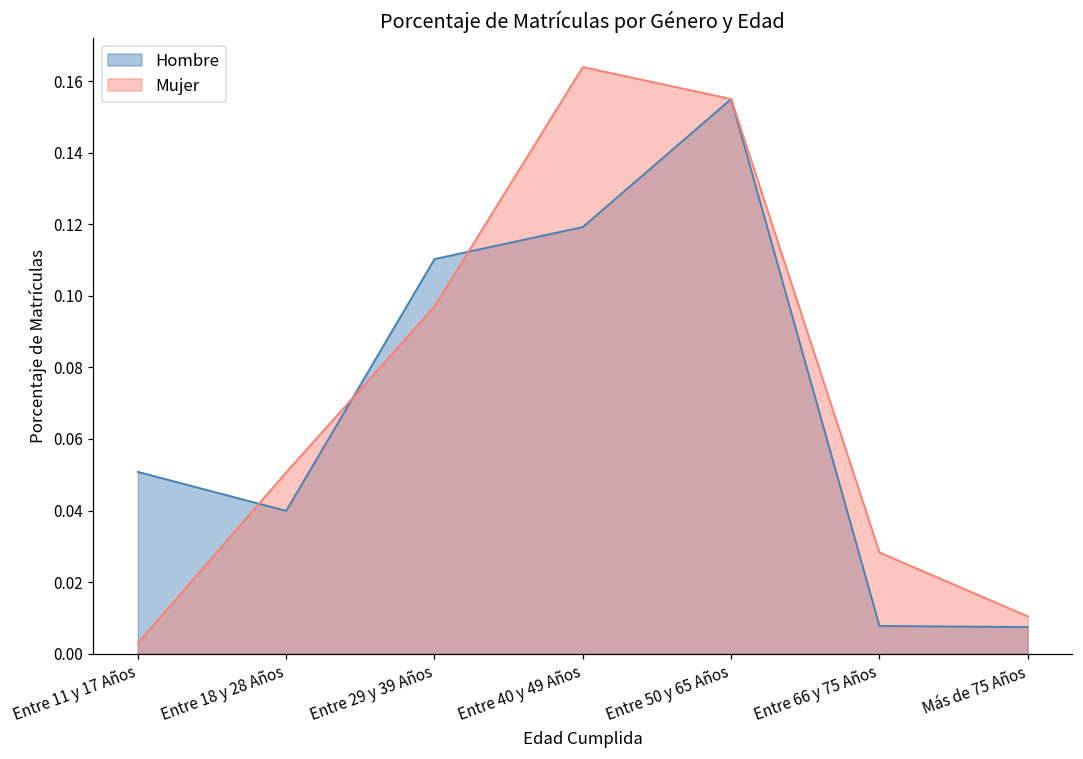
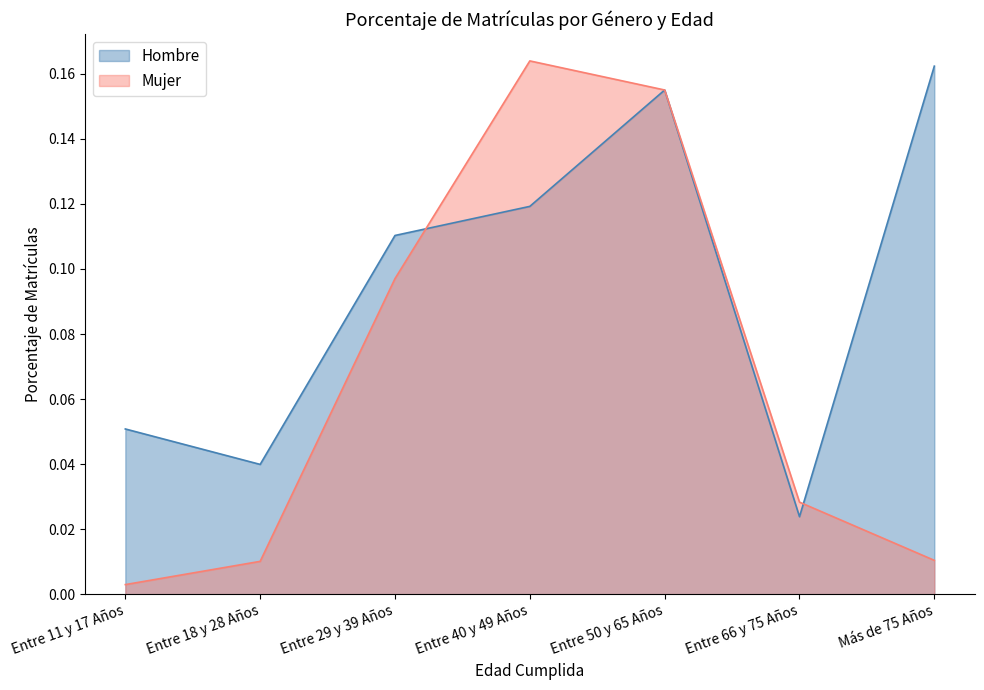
Mujer, Entre 18 y 28 Años: 0.051 -> 0.010
Hombre, Entre 66 y 75 Años: 0.008 -> 0.024
Hombre, Más de 75 Años: 0.007 -> 0.162
